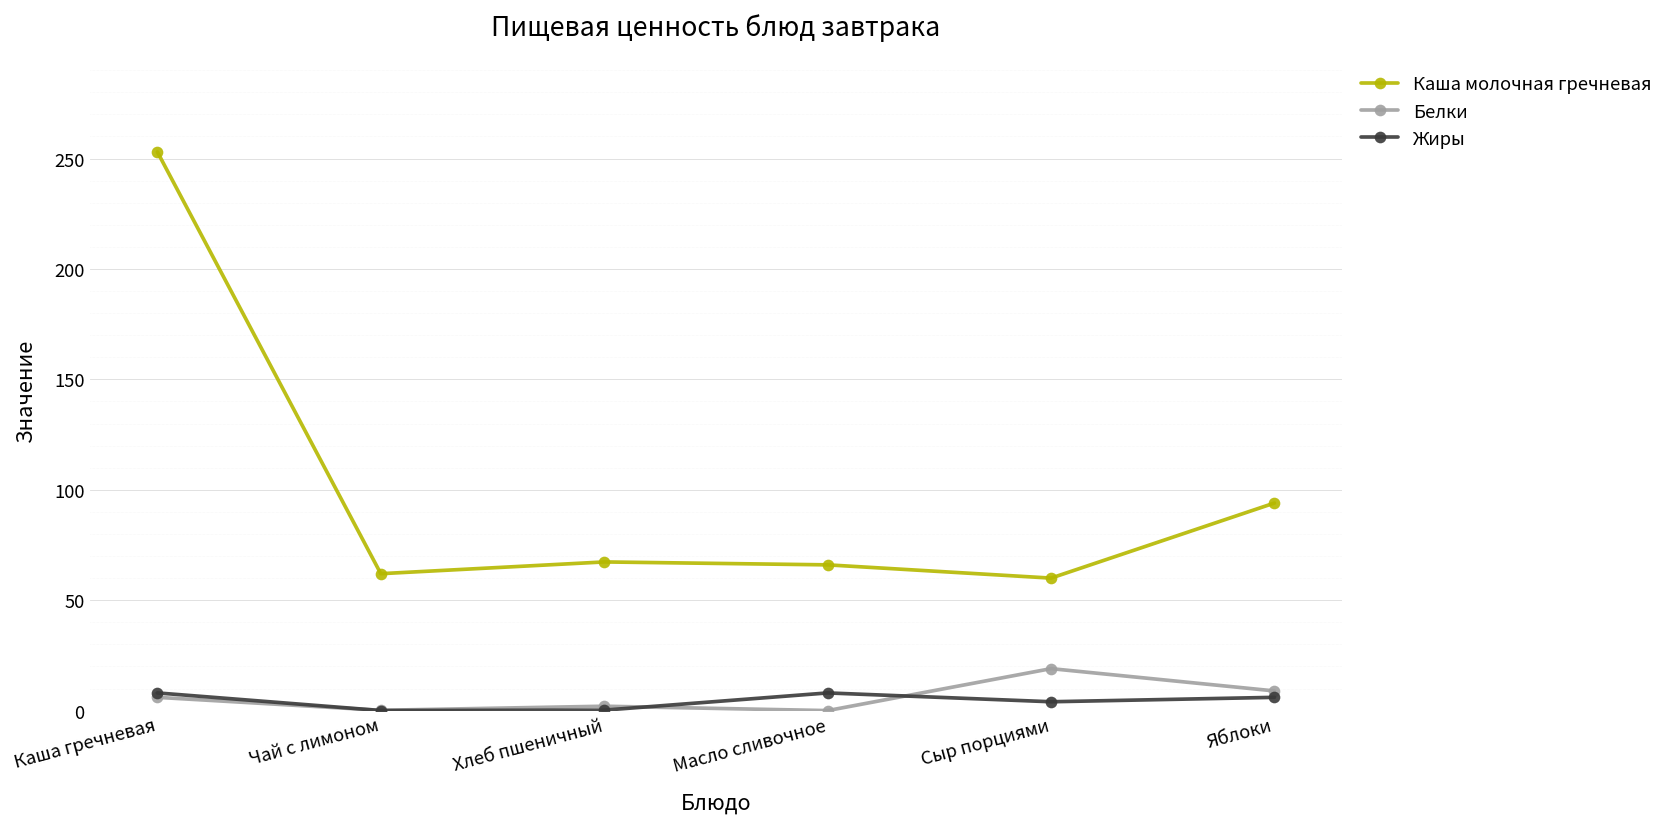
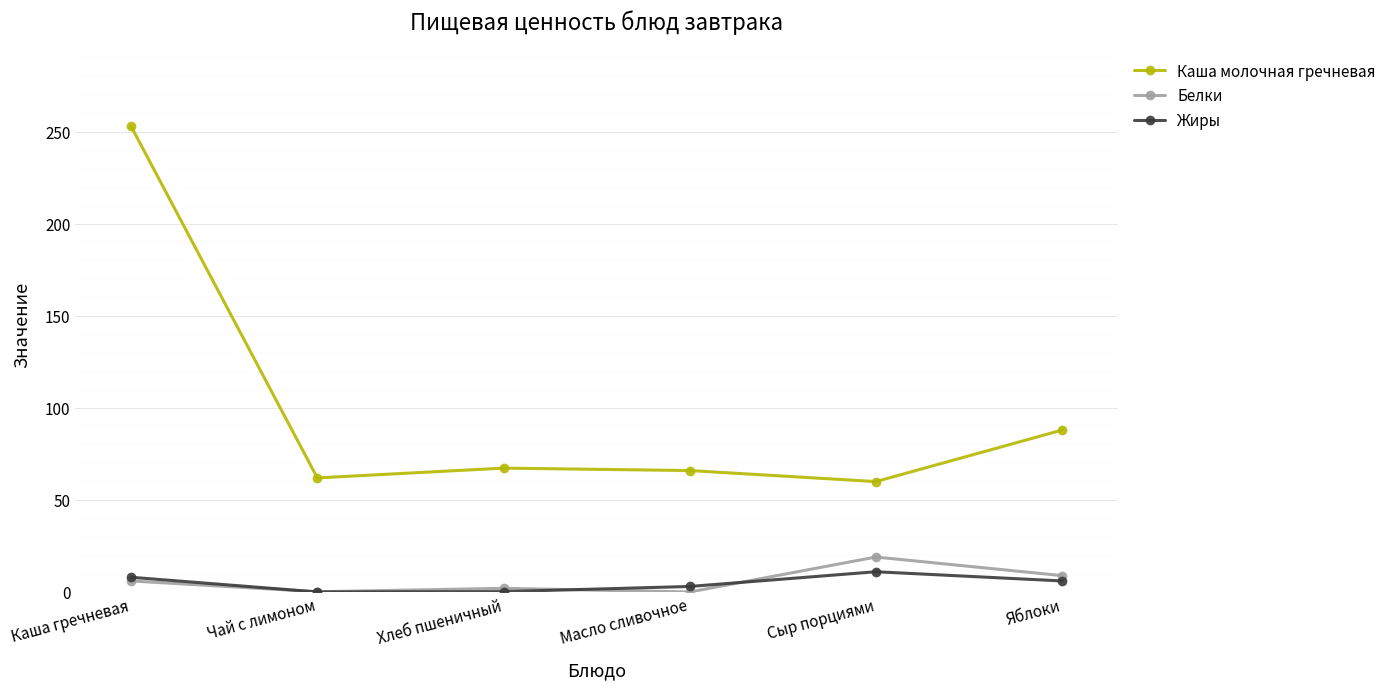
Жиры, Масло сливочное: 8 -> 3
Жиры, Сыр порциями: 4 -> 11
Каша молочная гречневая, Яблоки: 94 -> 88
